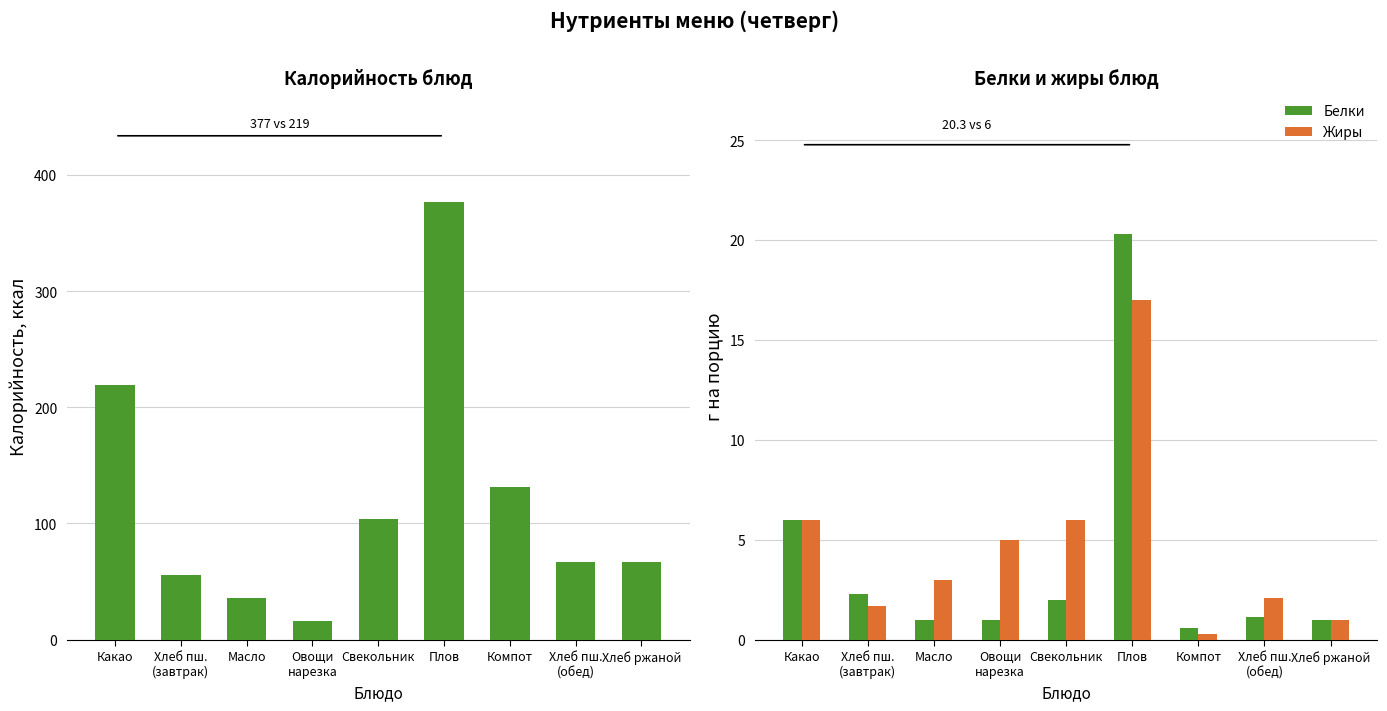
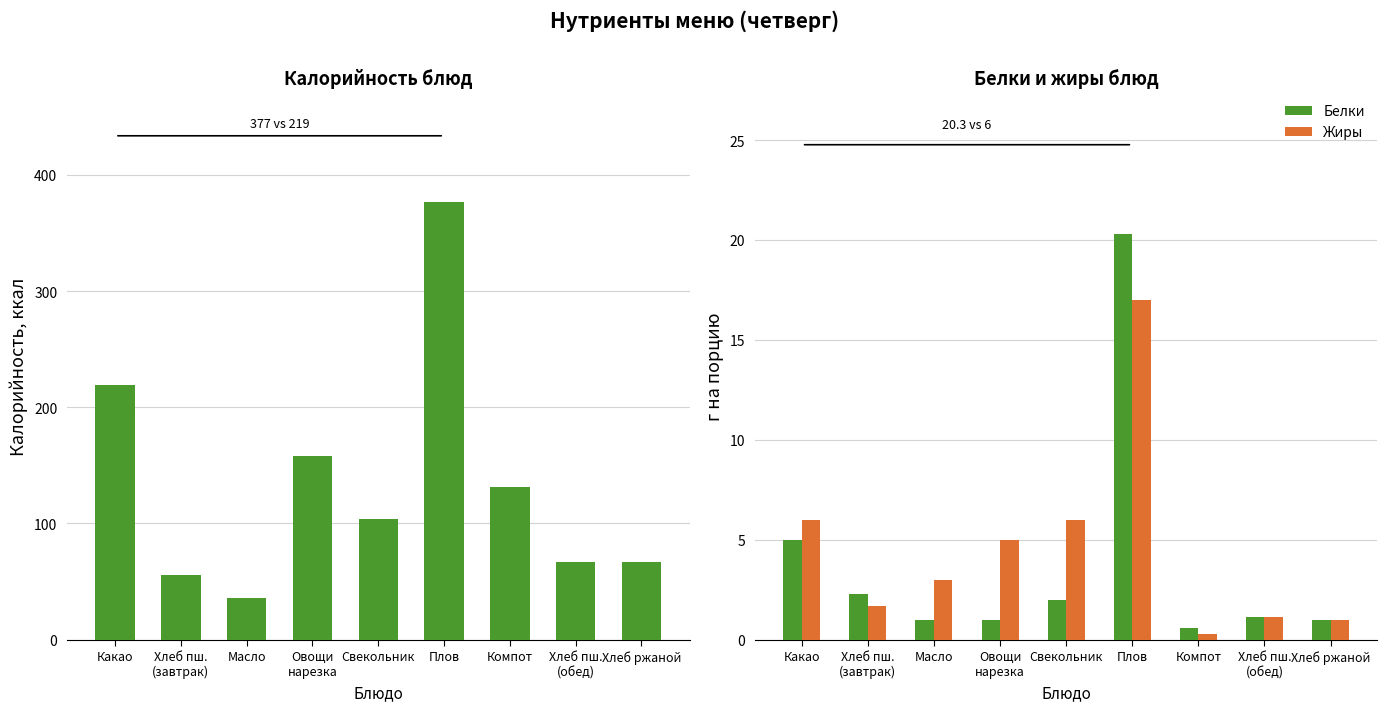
Калорийность блюд, Овощи нарезка: 16 -> 158
Белки и жиры блюд, Белки, Какао: 6 -> 5
Белки и жиры блюд, Жиры, Хлеб пш. (обед): 2.1 -> 1.1
